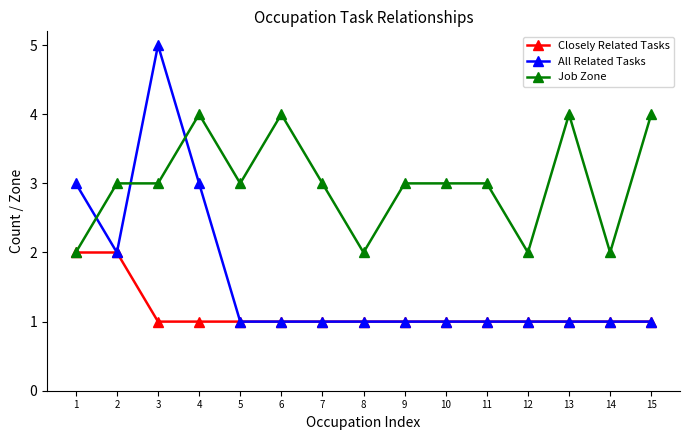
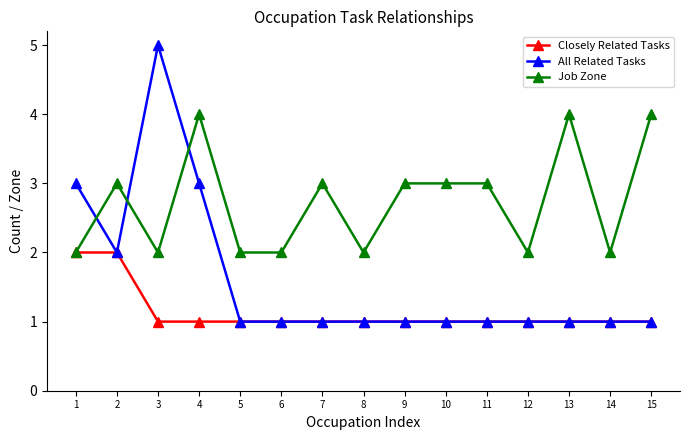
Job Zone, 3: 3 -> 2
Job Zone, 5: 3 -> 2
Job Zone, 6: 4 -> 2
